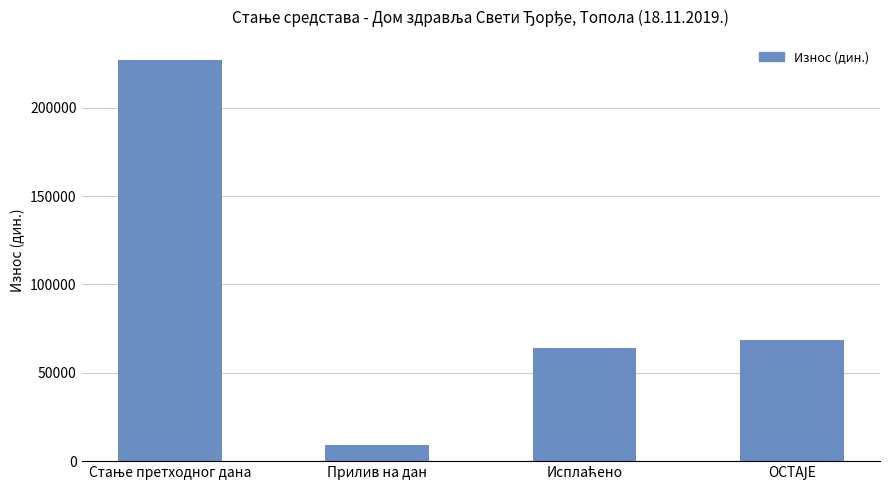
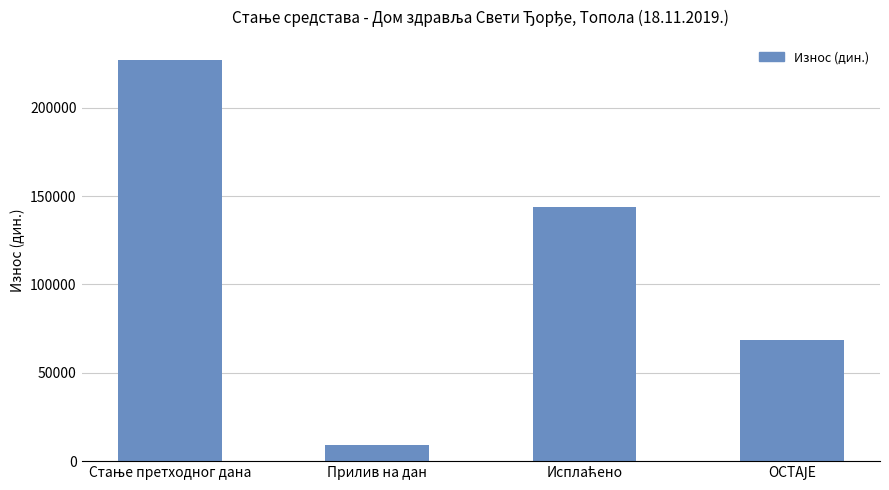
Исплаћено: 64000 -> 144000
